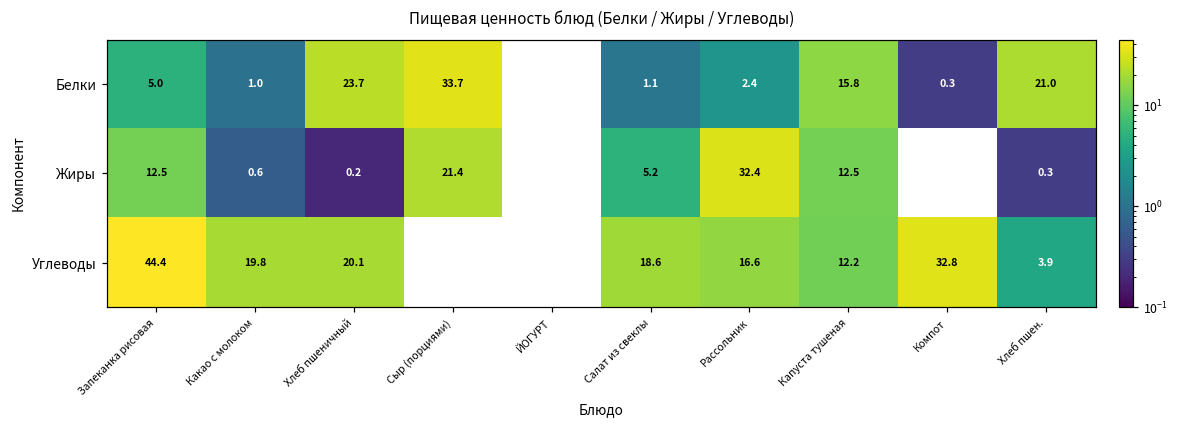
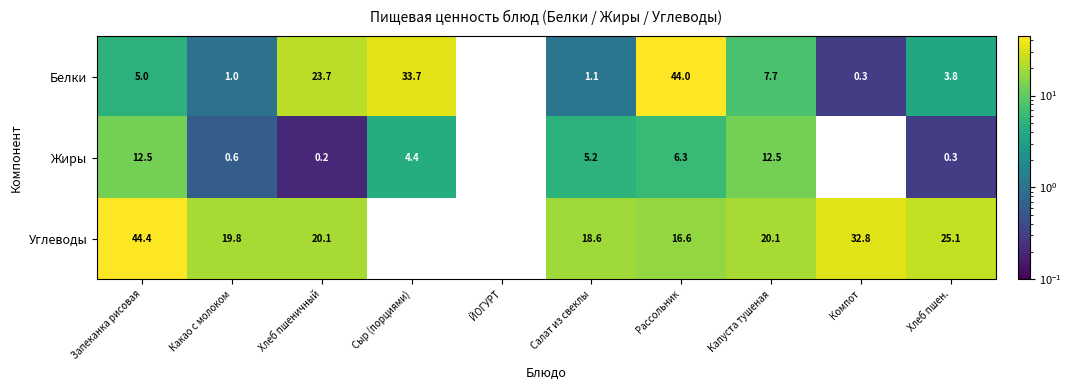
Белки, Рассольник: 2.4 -> 44.0
Белки, Капуста тушеная: 15.8 -> 7.7
Белки, Хлеб пшен.: 21.0 -> 3.8
Жиры, Сыр (порциями): 21.4 -> 4.4
Жиры, Рассольник: 32.4 -> 6.3
Углеводы, Капуста тушеная: 12.2 -> 20.1
Углеводы, Хлеб пшен.: 3.9 -> 25.1
